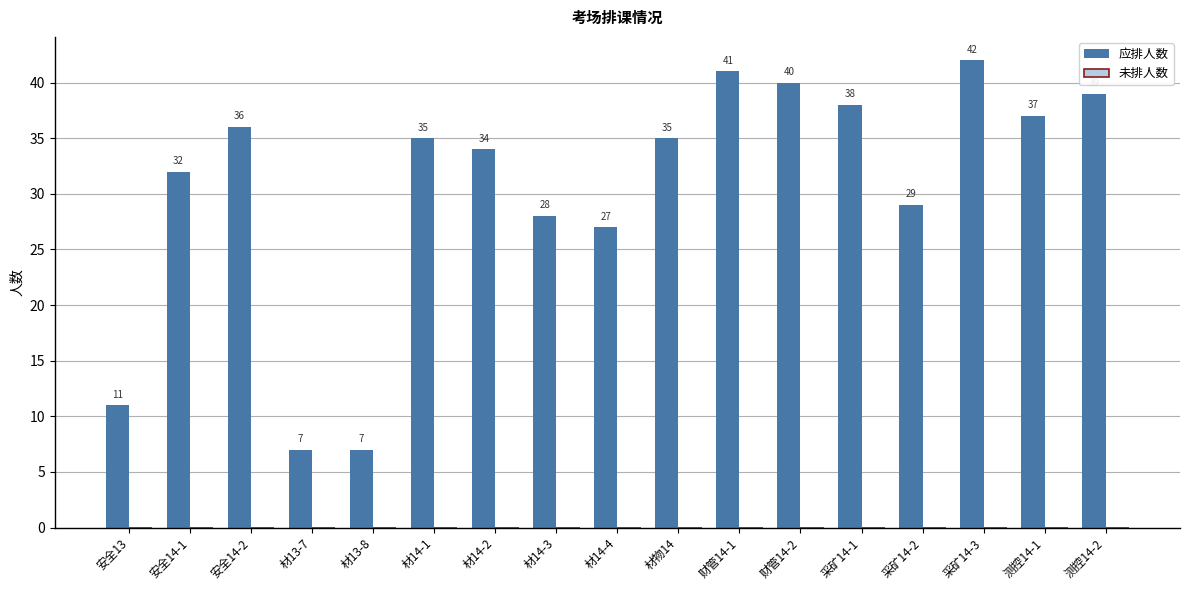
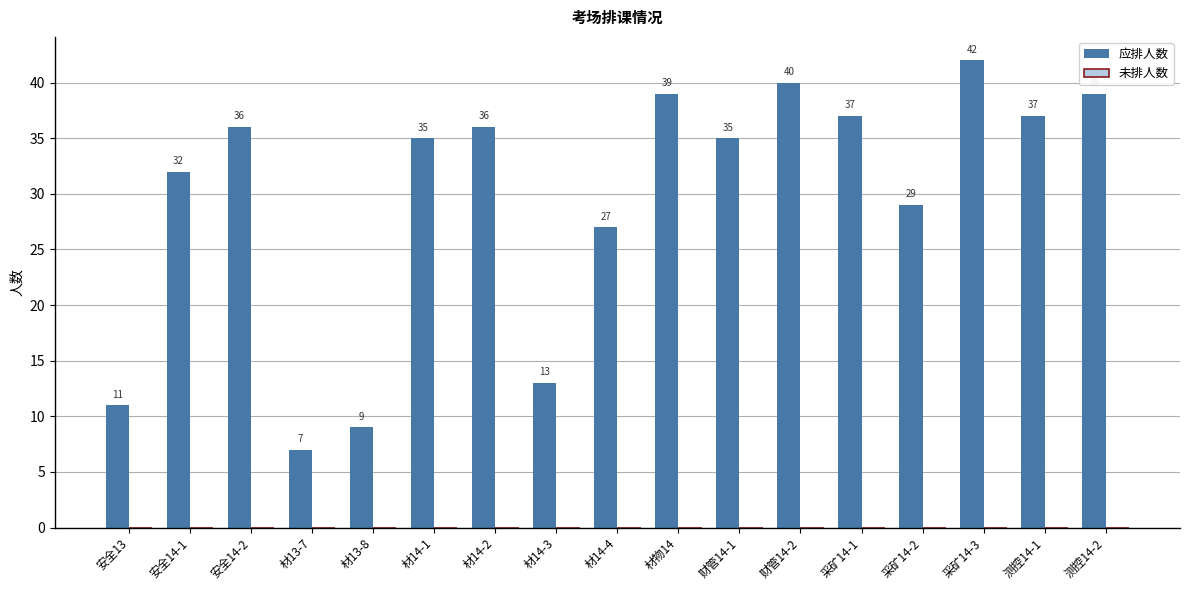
应排人数, 材13-8: 7 -> 9
应排人数, 材14-2: 34 -> 36
应排人数, 材14-3: 28 -> 13
应排人数, 材物14: 35 -> 39
应排人数, 财管14-1: 41 -> 35
应排人数, 采矿14-1: 38 -> 37
